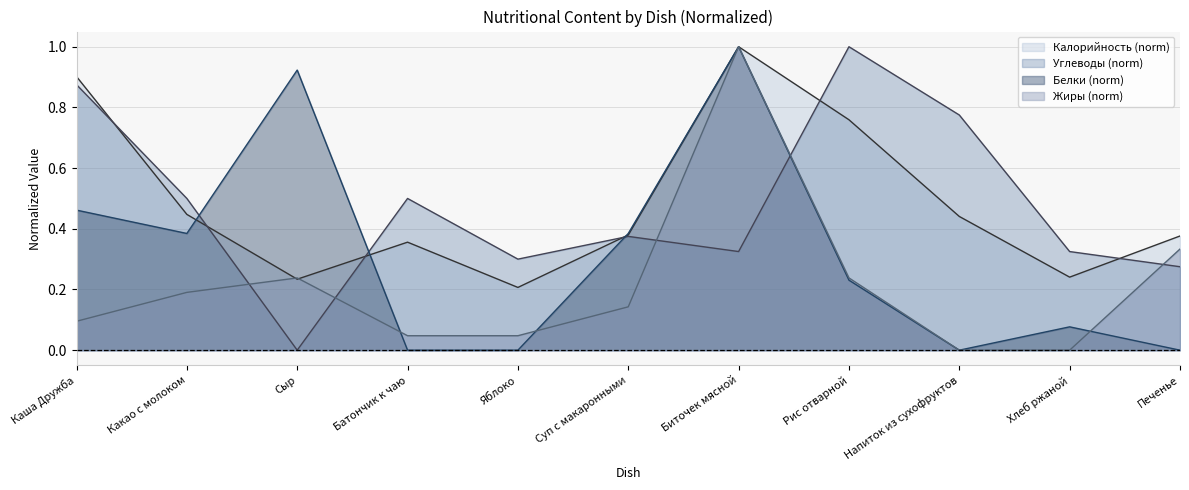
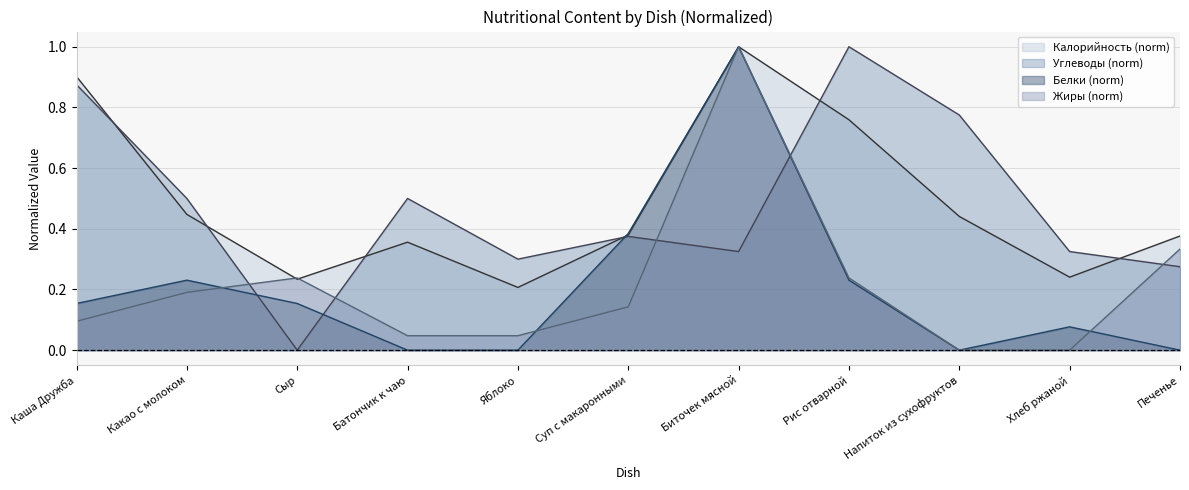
Белки (norm), Каша Дружба: 0.46 -> 0.15
Белки (norm), Какао с молоком: 0.38 -> 0.23
Белки (norm), Сыр: 0.92 -> 0.15
